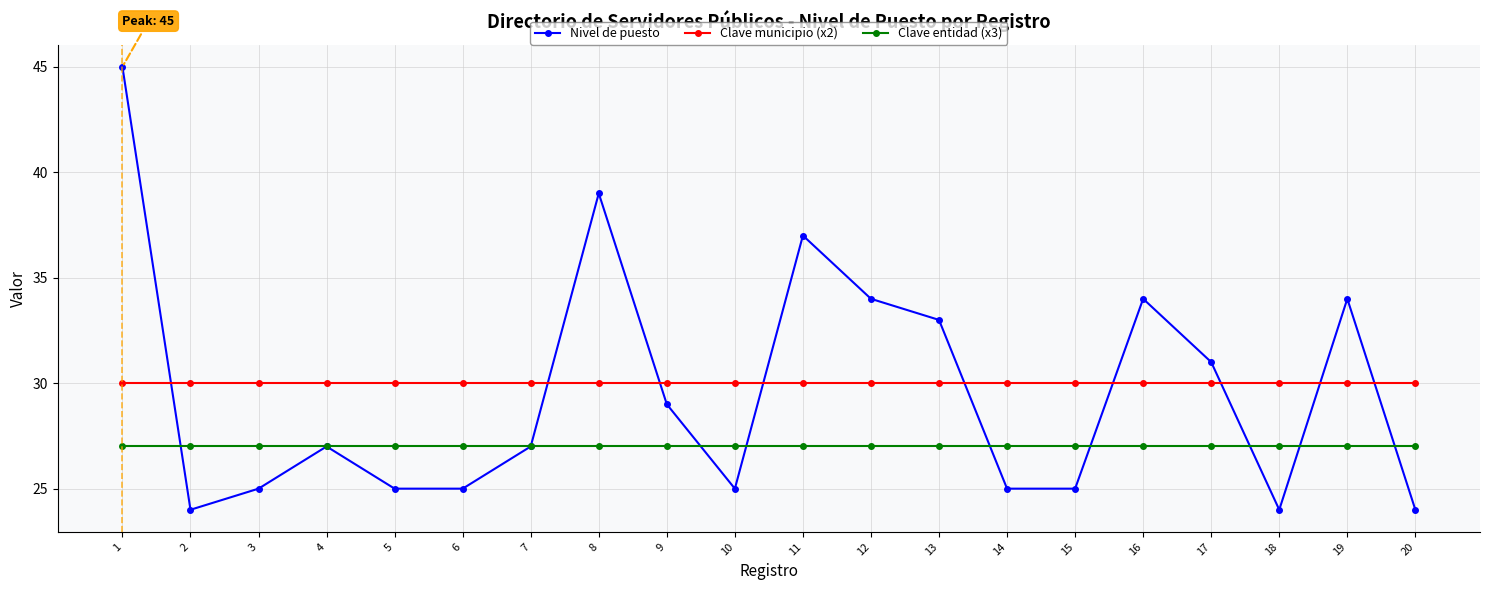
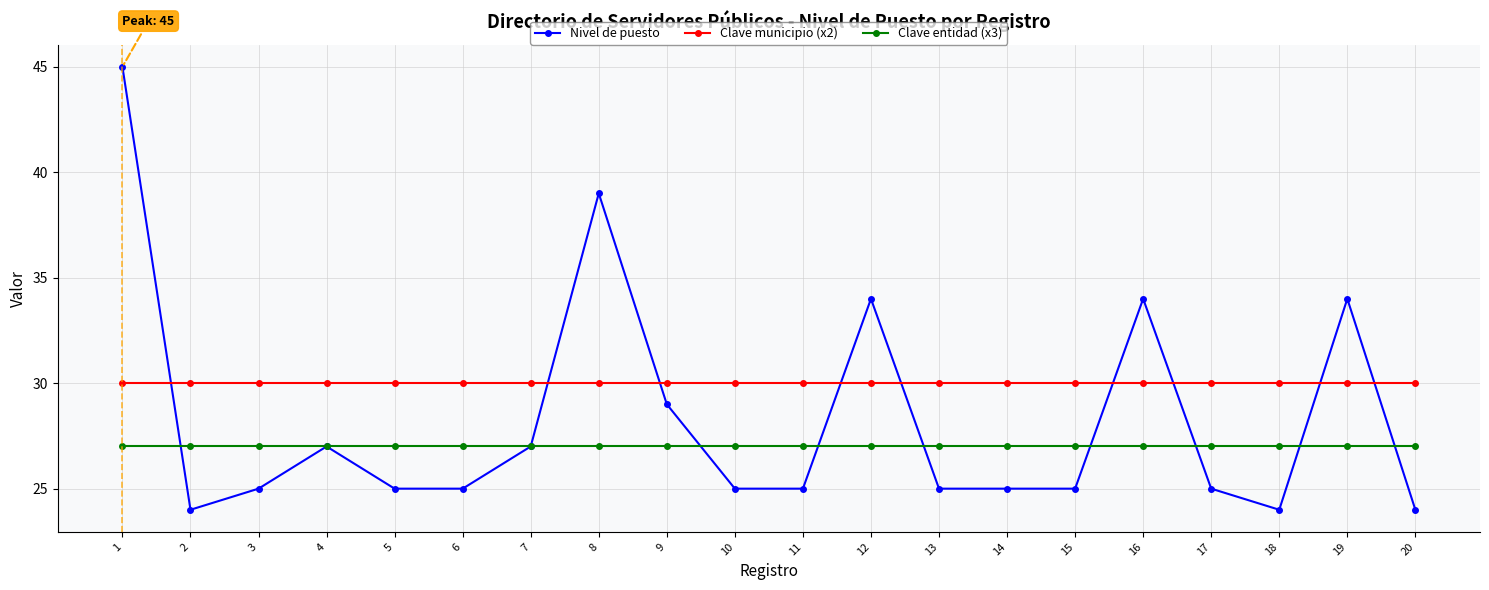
Nivel de puesto, 11: 37 -> 25
Nivel de puesto, 13: 33 -> 25
Nivel de puesto, 17: 31 -> 25
